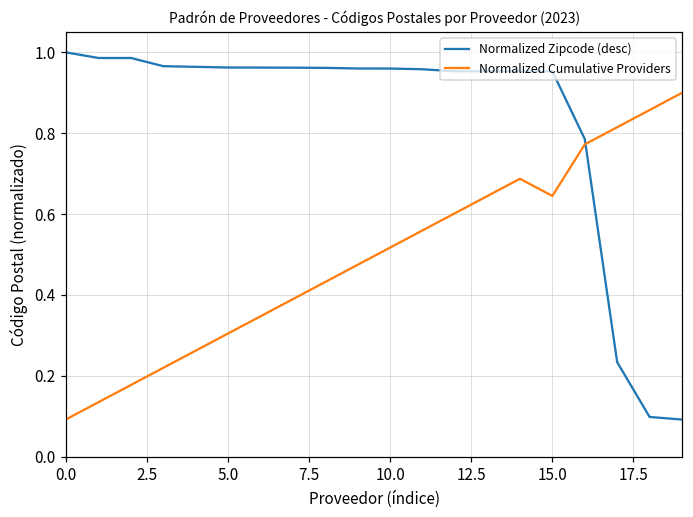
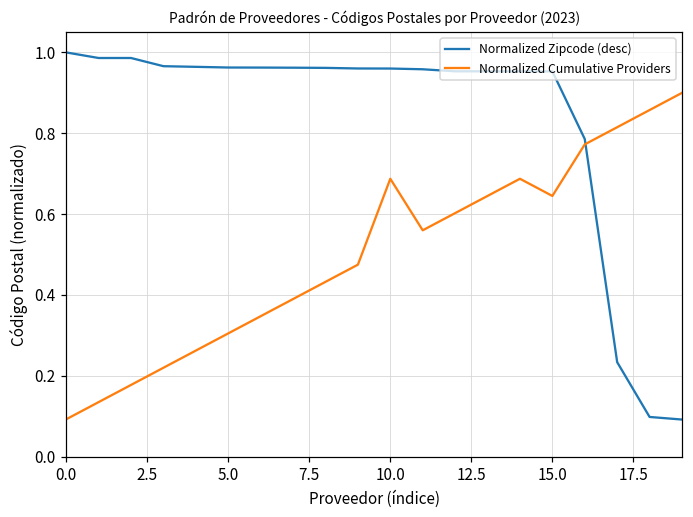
Normalized Cumulative Providers, 10.0: 0.52 -> 0.69
